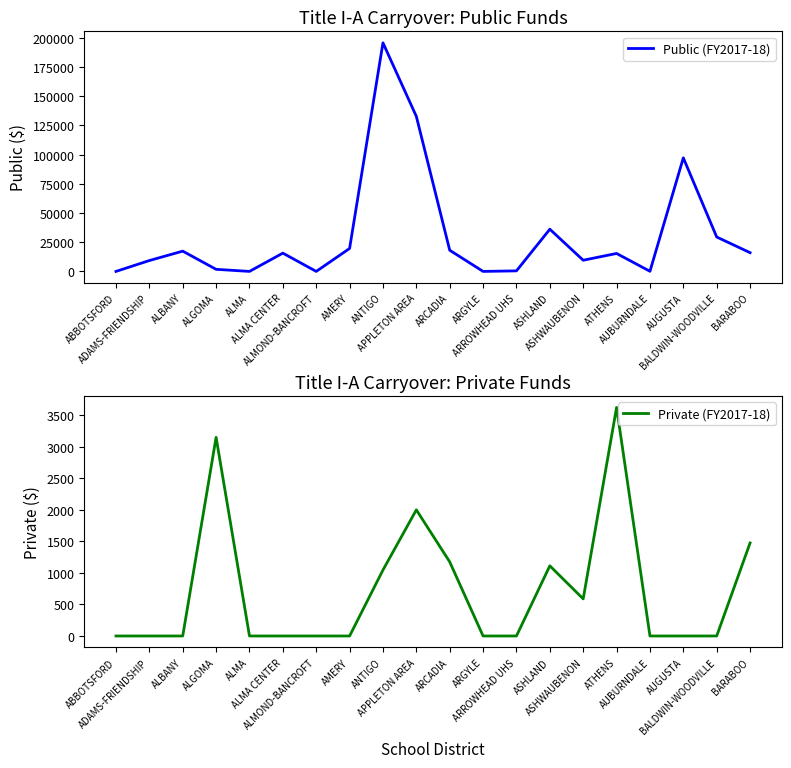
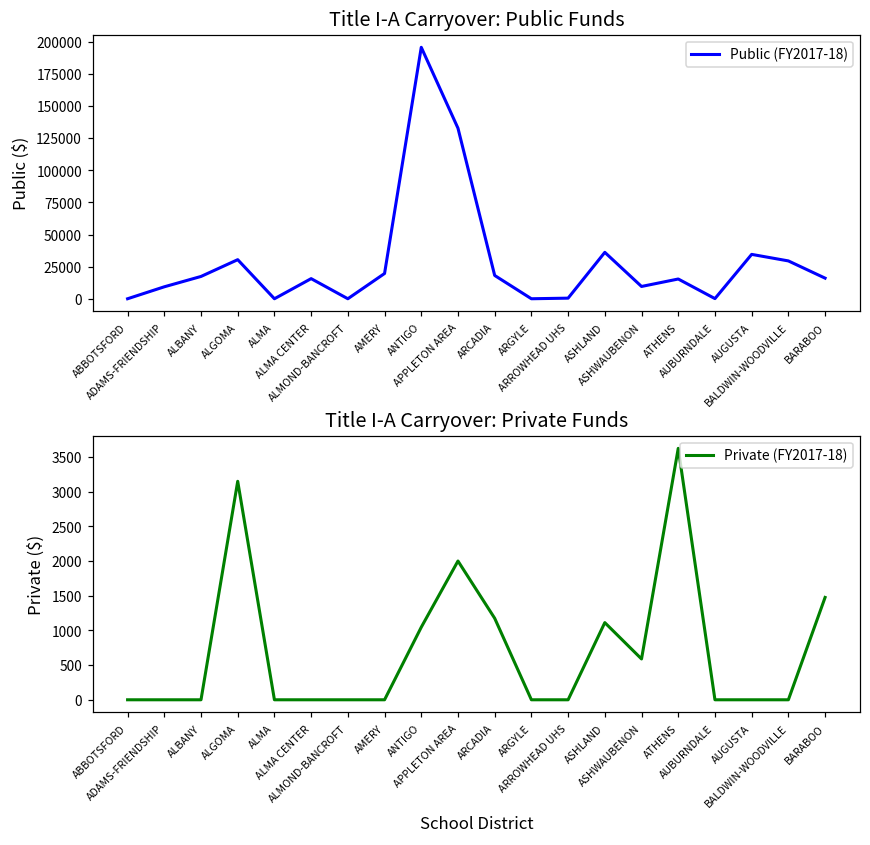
Title I-A Carryover: Public Funds, ALGOMA: 2000 -> 30000
Title I-A Carryover: Public Funds, AUGUSTA: 97000 -> 35000
